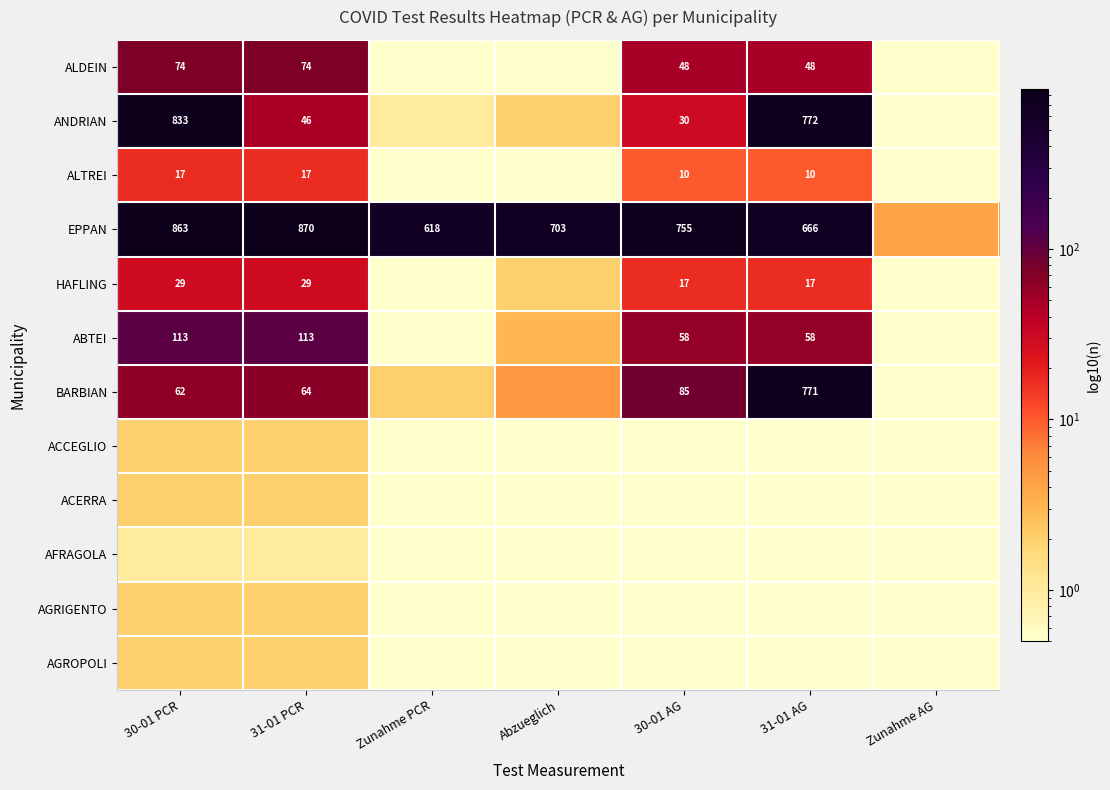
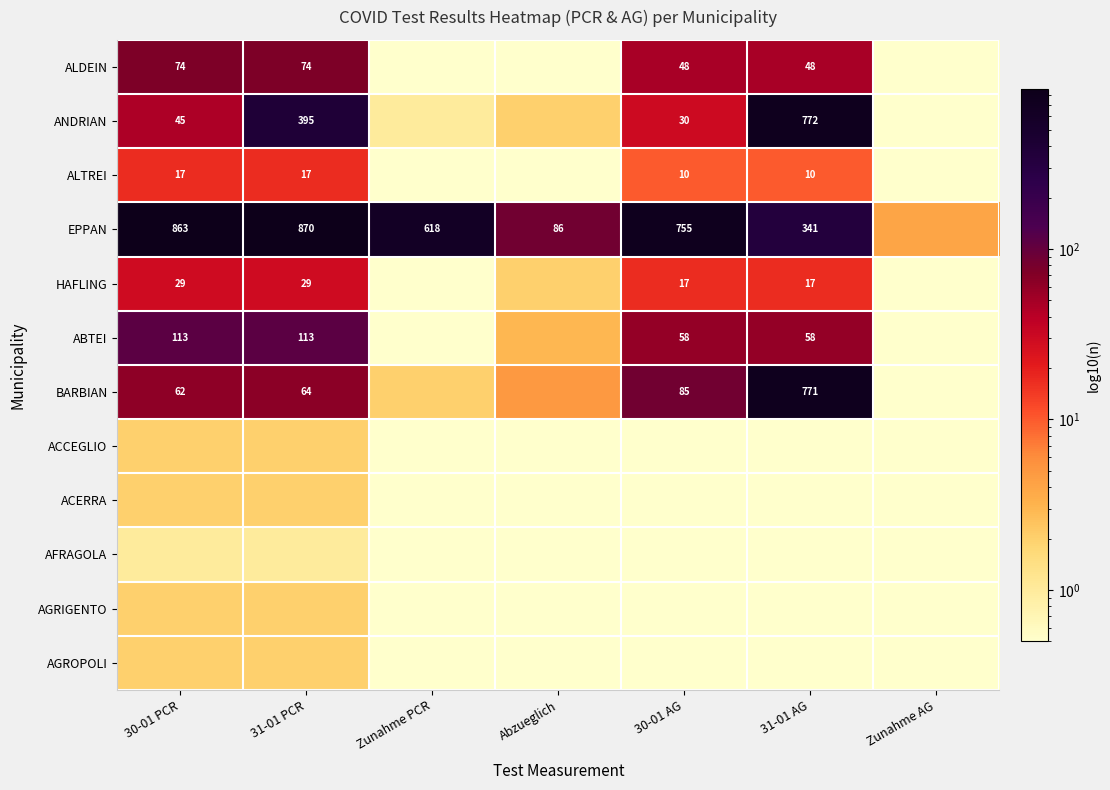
ANDRIAN, 30-01 PCR: 833 -> 45
ANDRIAN, 31-01 PCR: 46 -> 395
EPPAN, Abzueglich: 703 -> 86
EPPAN, 31-01 AG: 666 -> 341
